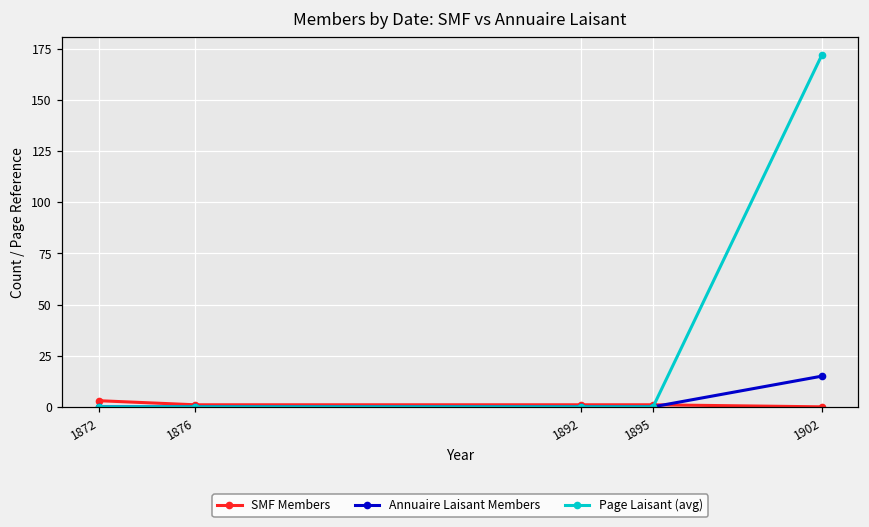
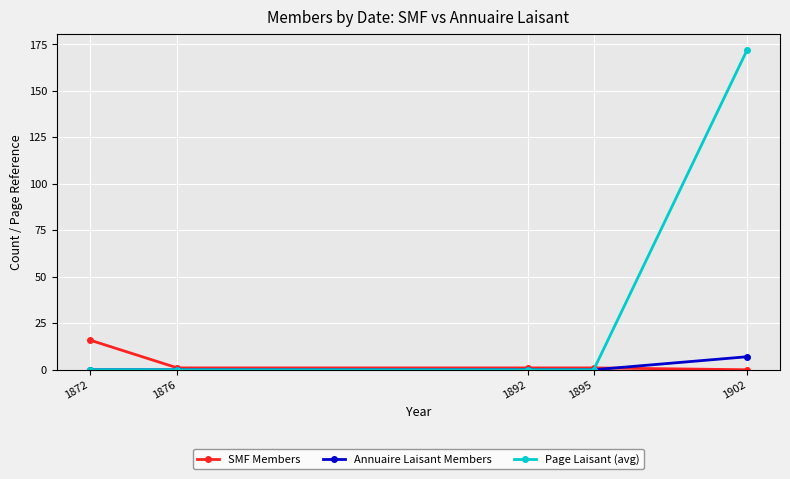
SMF Members, 1872: 3 -> 16
Annuaire Laisant Members, 1902: 15 -> 7
